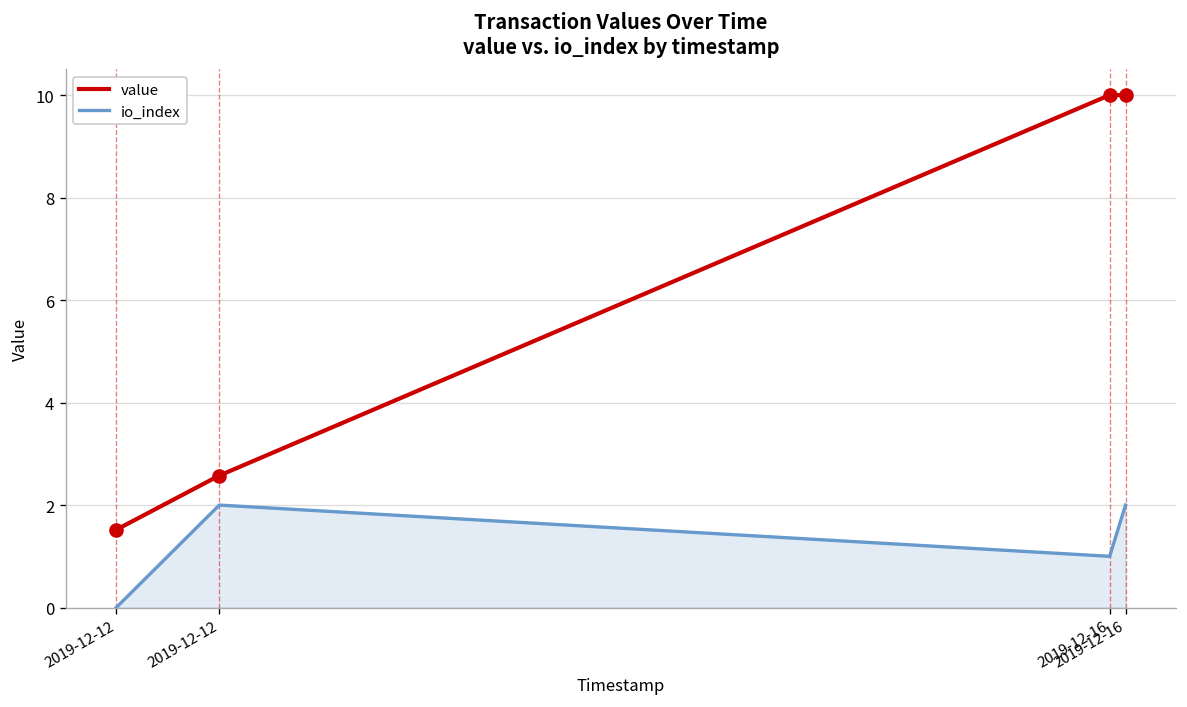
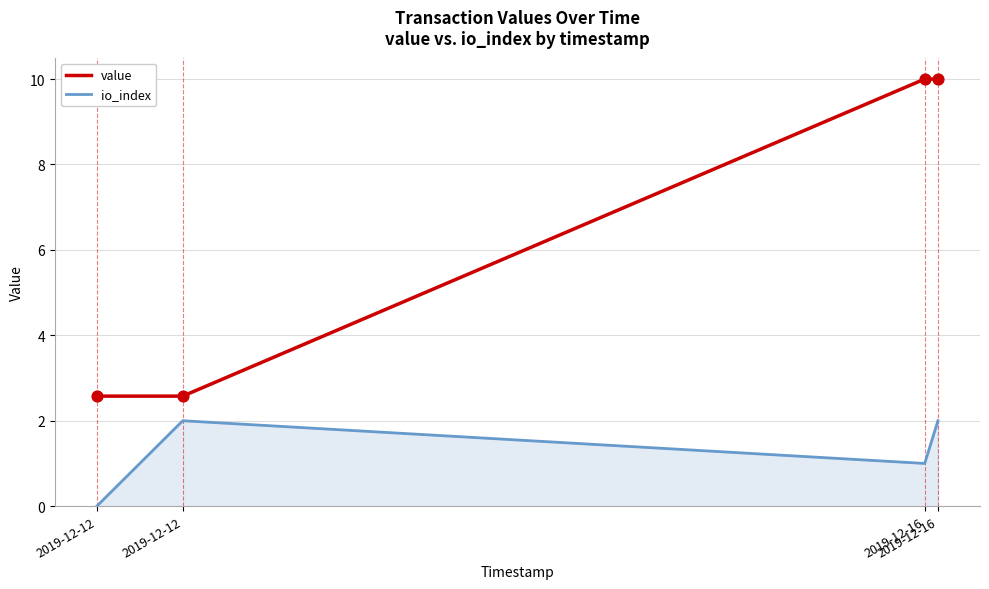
value, 2019-12-12: 1.5 -> 2.6
